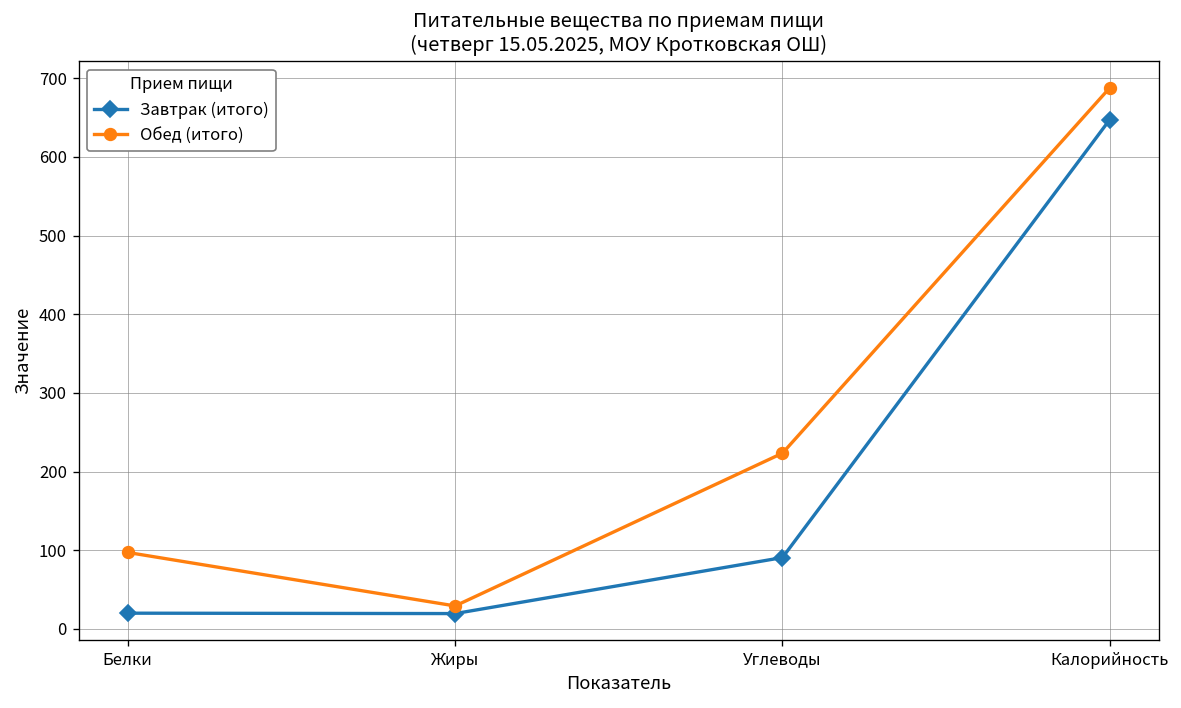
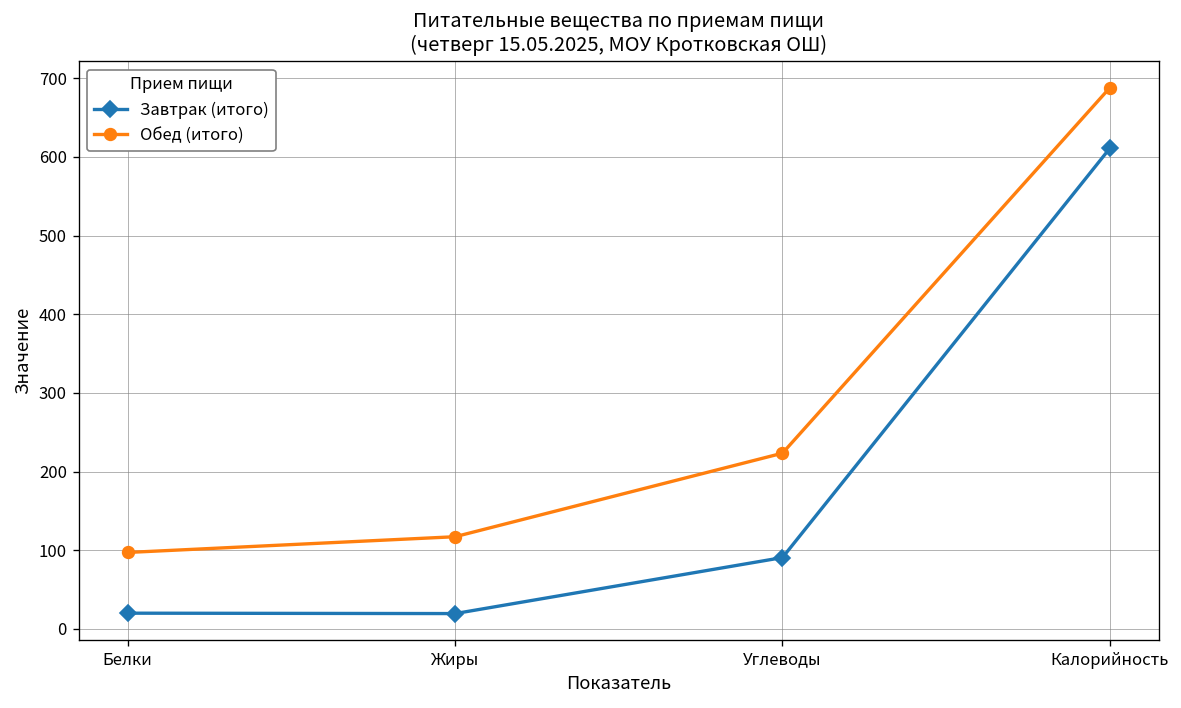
Обед (итого), Жиры: 30 -> 120
Завтрак (итого), Калорийность: 650 -> 610
